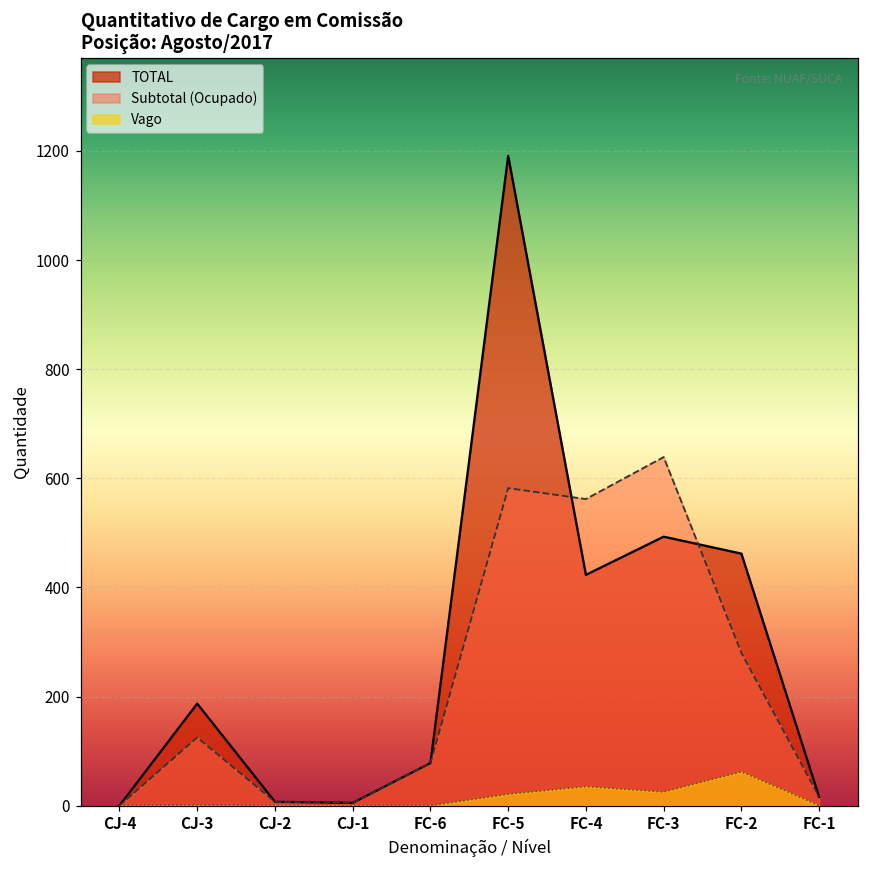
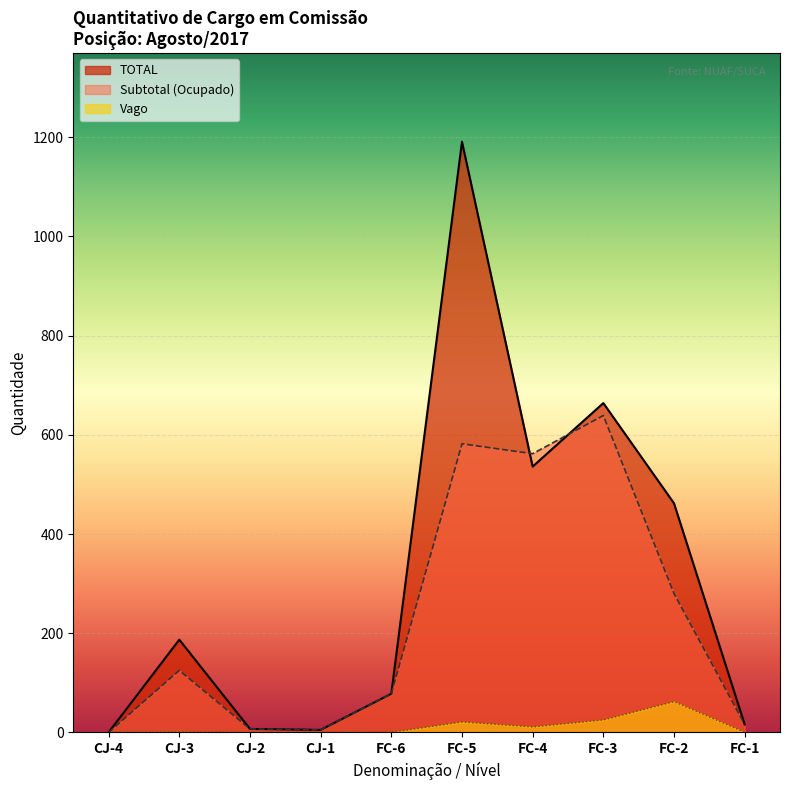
TOTAL, FC-4: 420 -> 540
Vago, FC-4: 40 -> 10
TOTAL, FC-3: 490 -> 660
